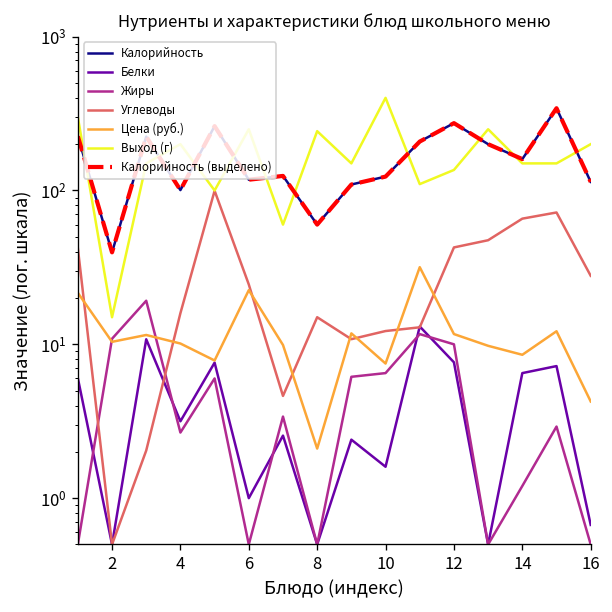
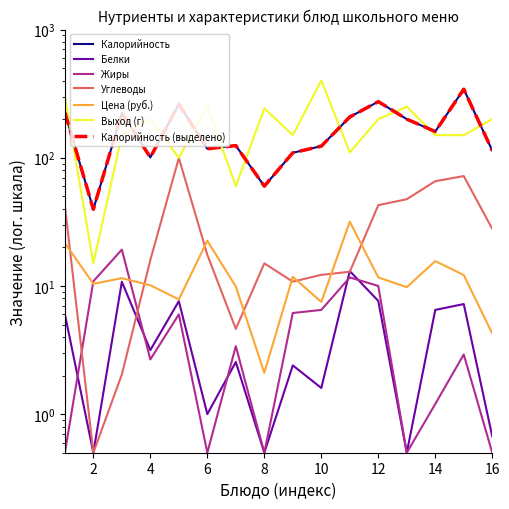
Углеводы, 6: 25 -> 18
Выход (г), 12: 140 -> 200
Цена (руб.), 14: 9 -> 16
